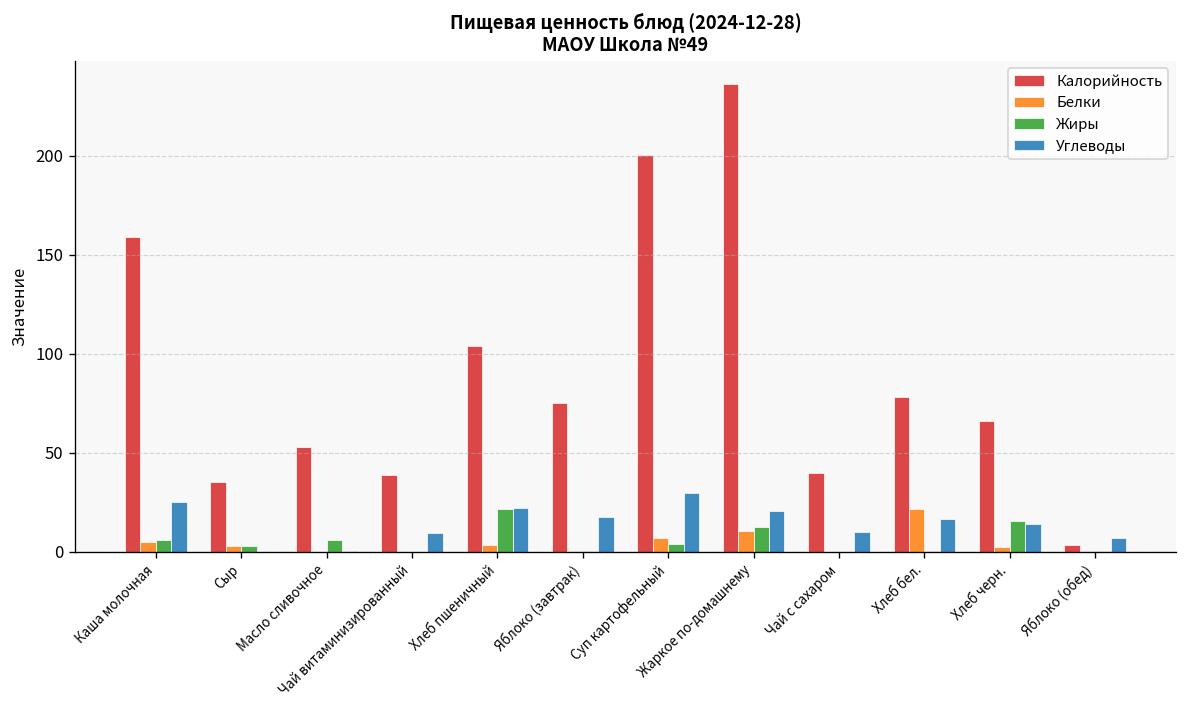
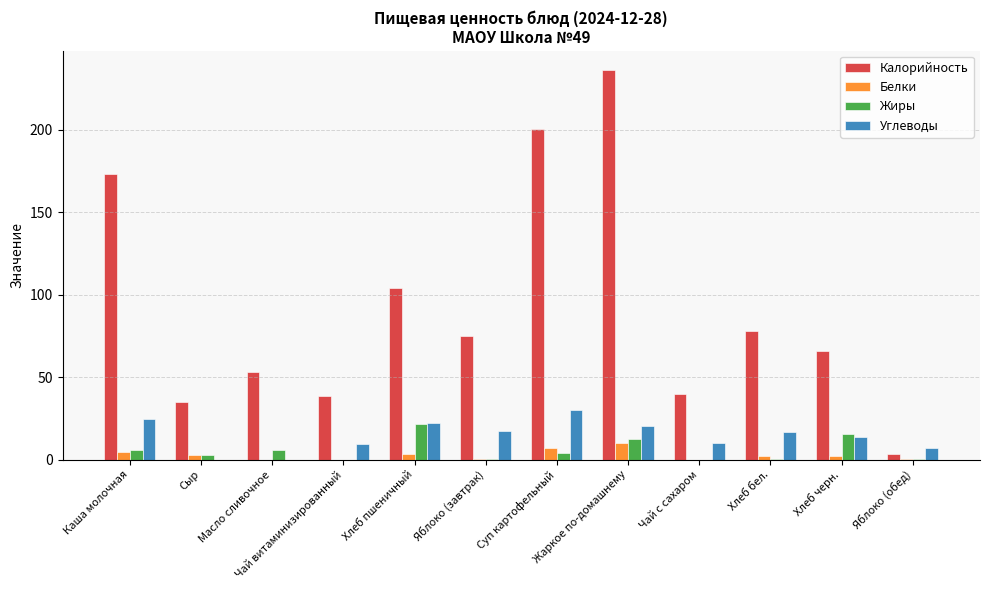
Калорийность, Каша молочная: 159 -> 173
Белки, Хлеб бел.: 21 -> 2
